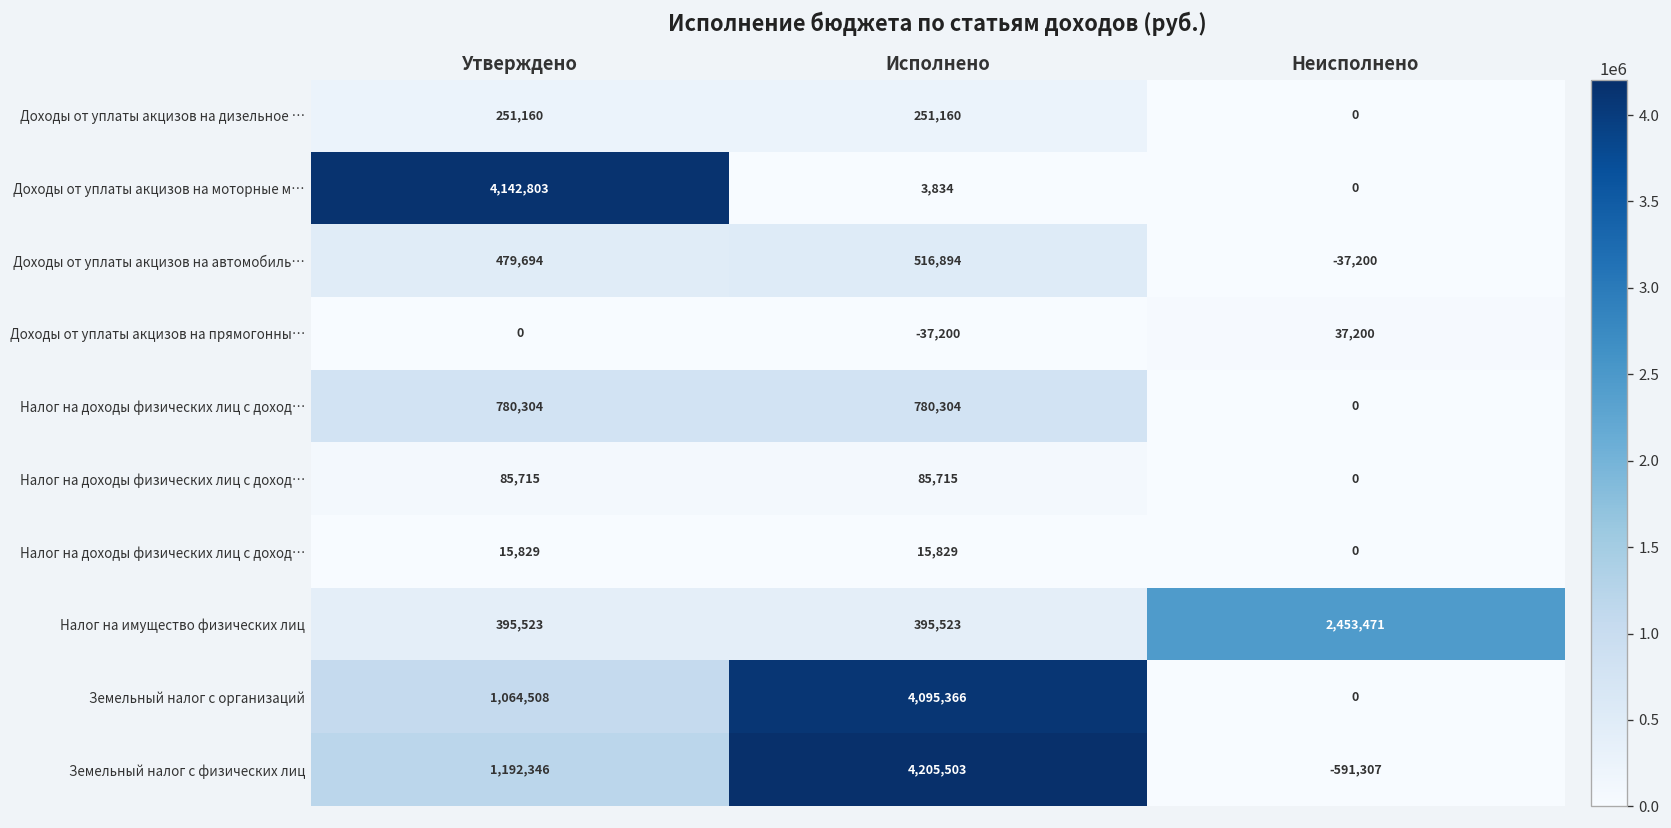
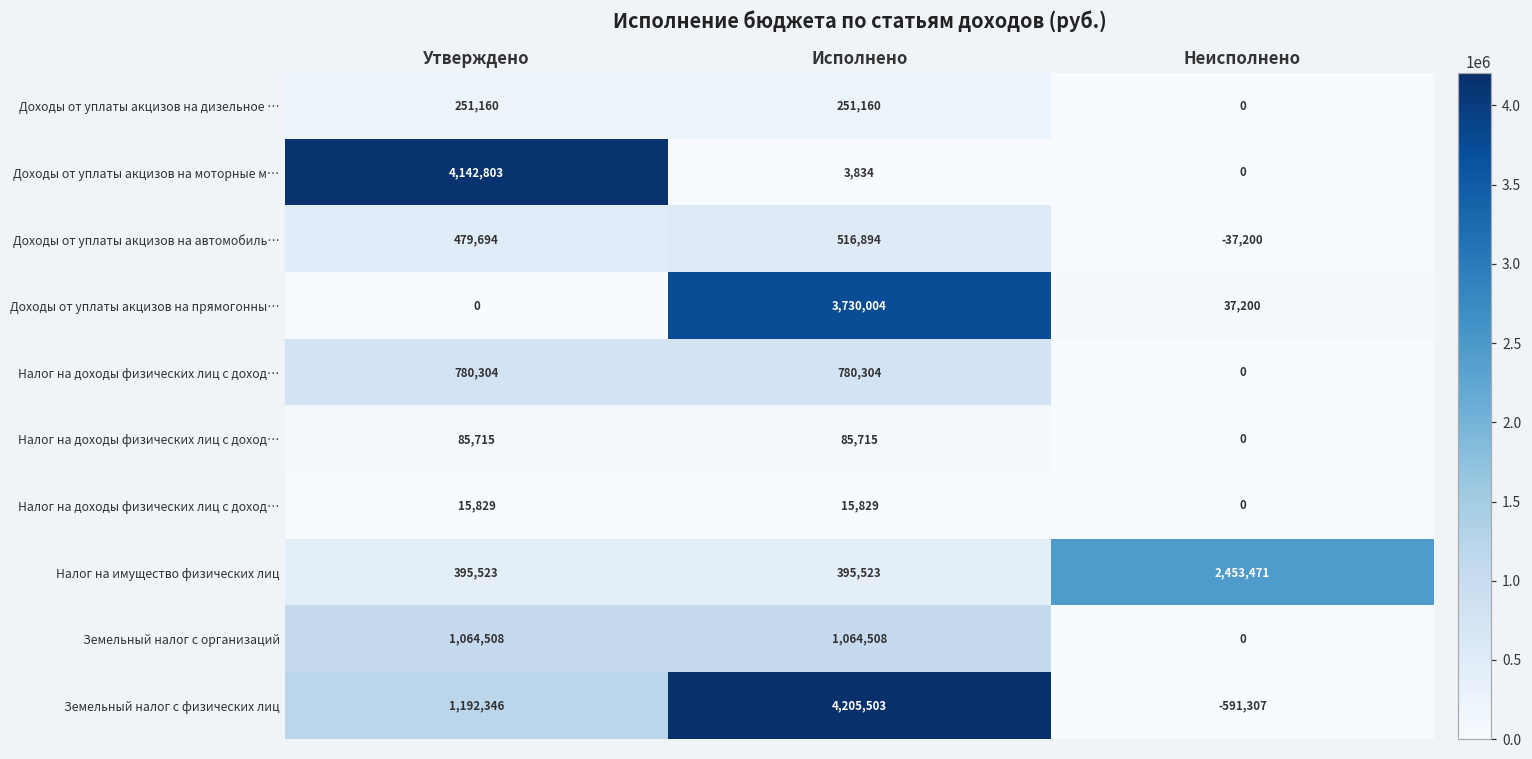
Доходы от уплаты акцизов на прямогонны…, Исполнено: -37,200 -> 3,730,004
Земельный налог с организаций, Исполнено: 4,095,366 -> 1,064,508
